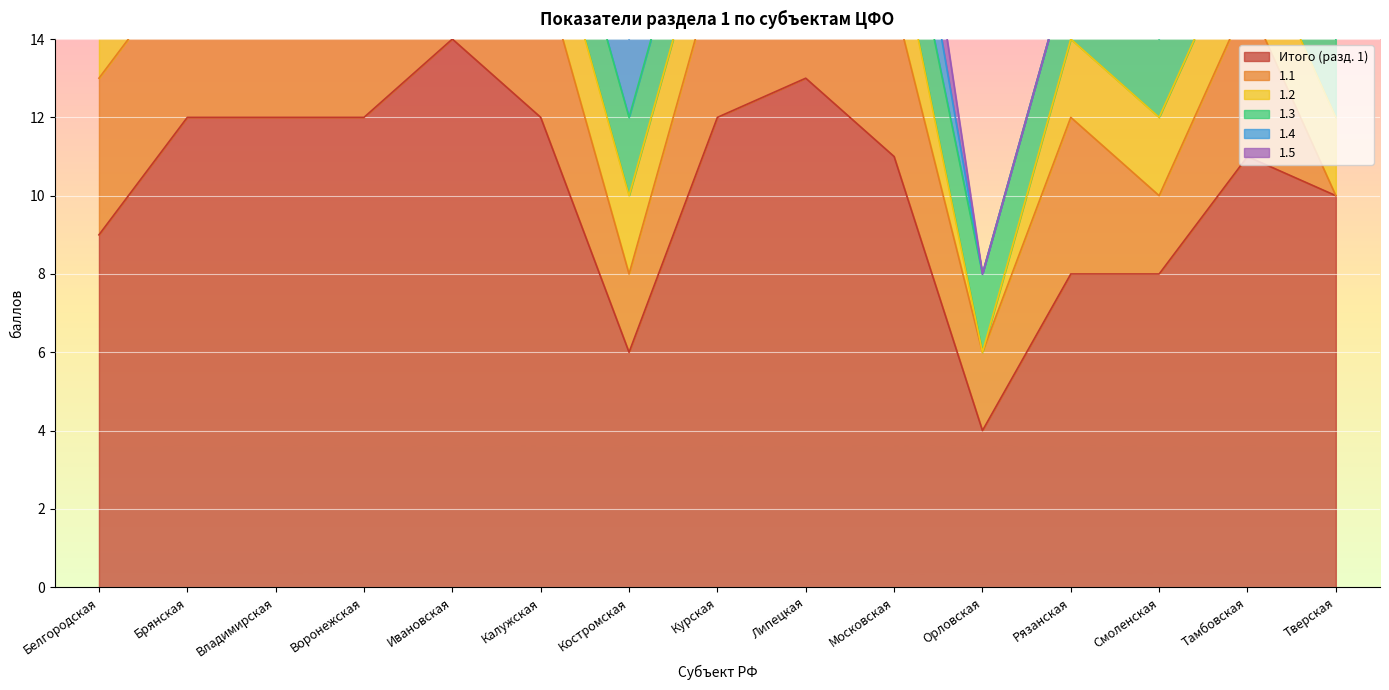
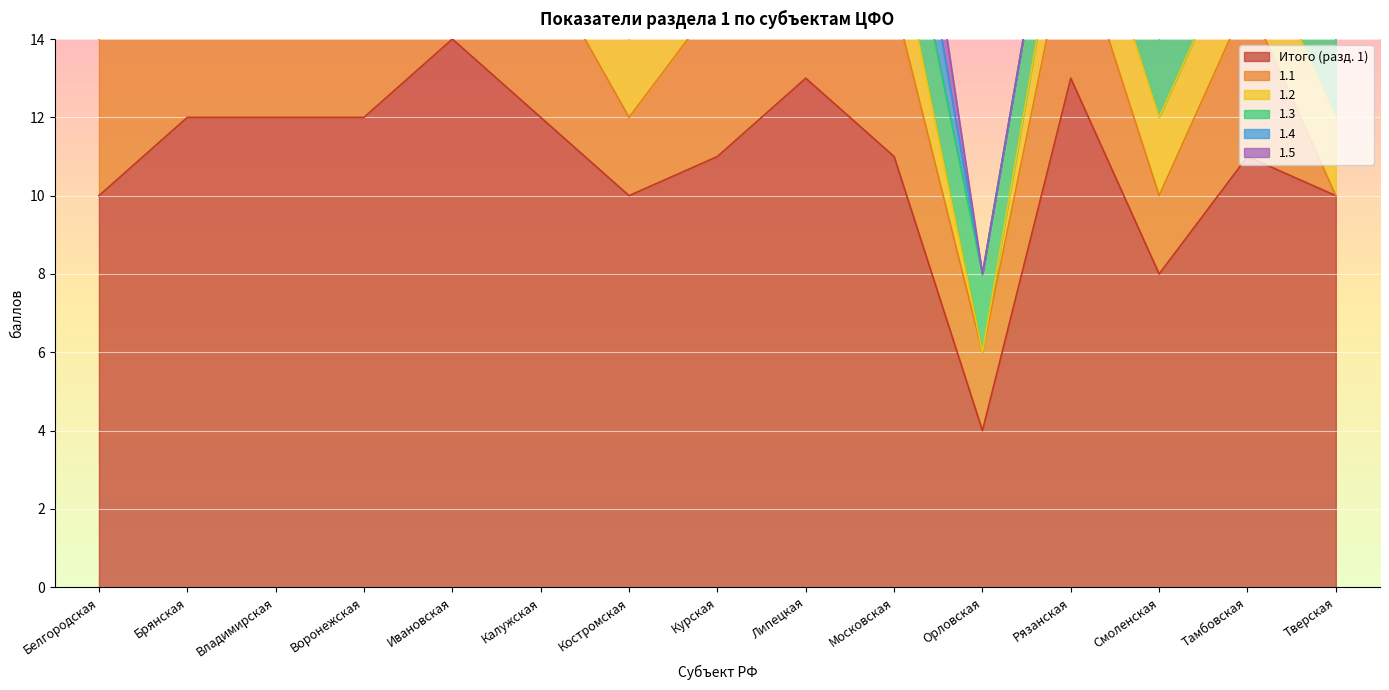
Итого (разд. 1), Белгородская: 9 -> 10
Итого (разд. 1), Костромская: 6 -> 10
Итого (разд. 1), Курская: 12 -> 11
Итого (разд. 1), Рязанская: 8 -> 13
